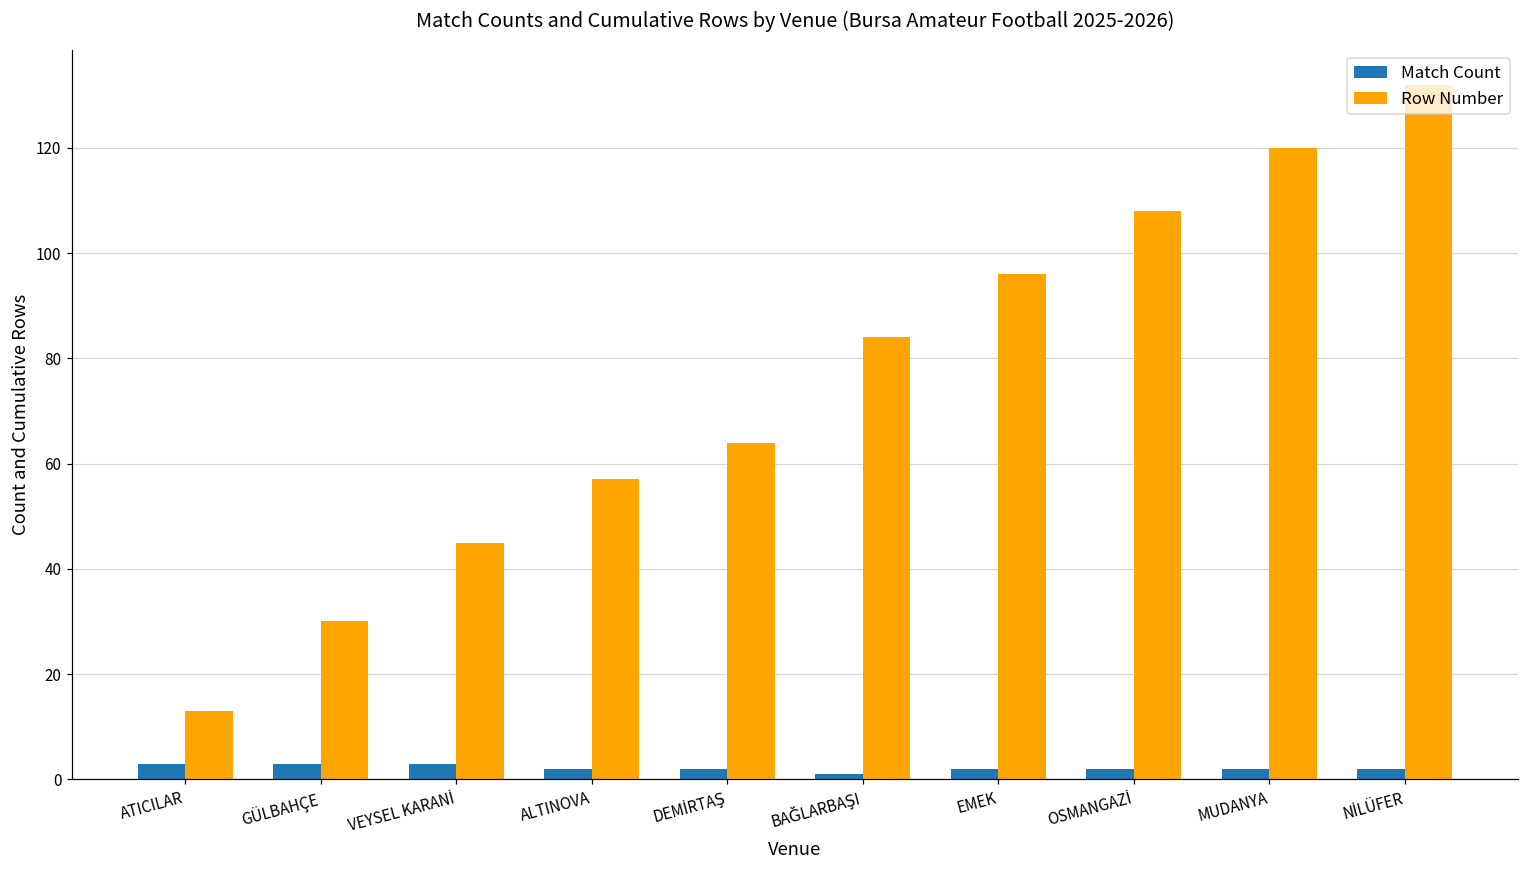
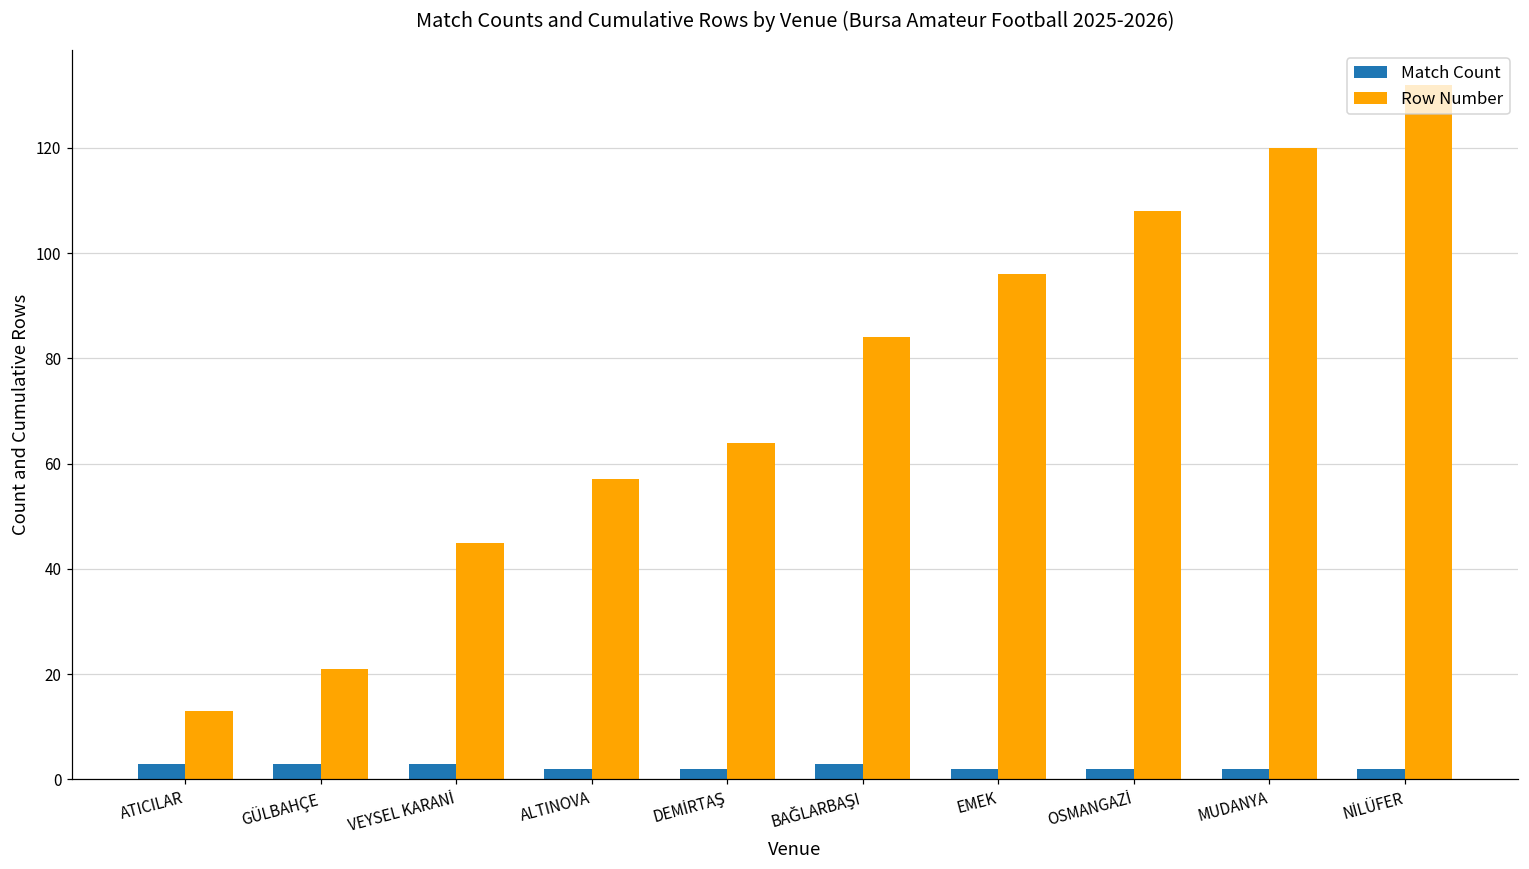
Row Number, GÜLBAHÇE: 30 -> 21
Match Count, BAĞLARBAŞI: 1 -> 3
